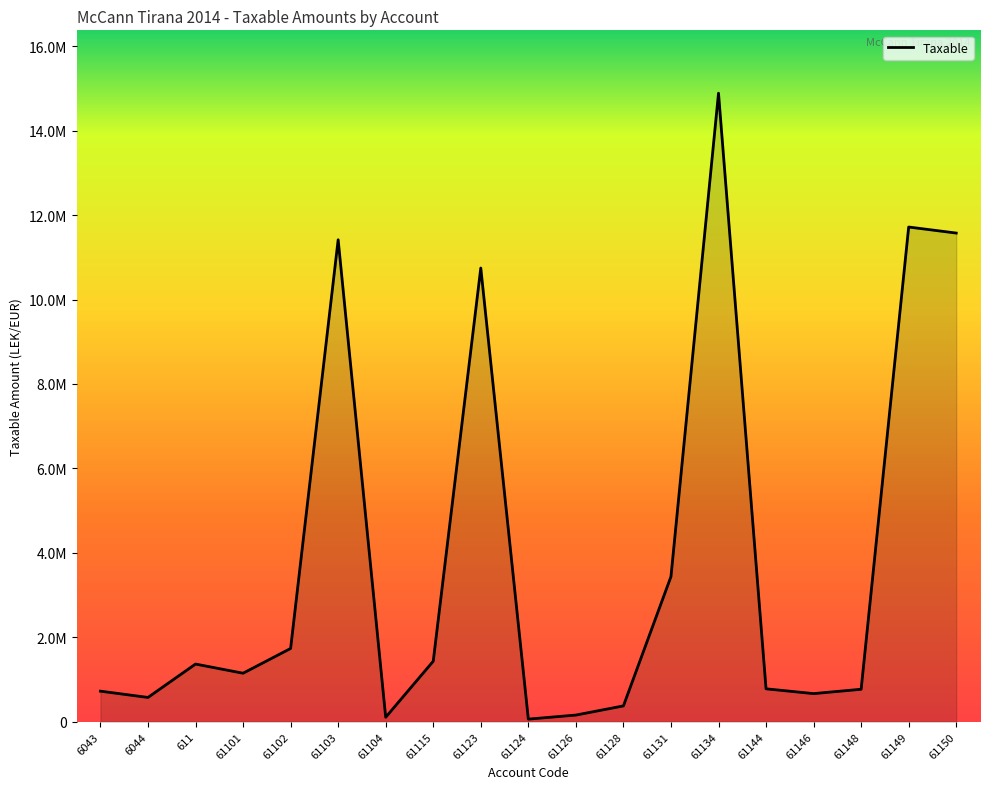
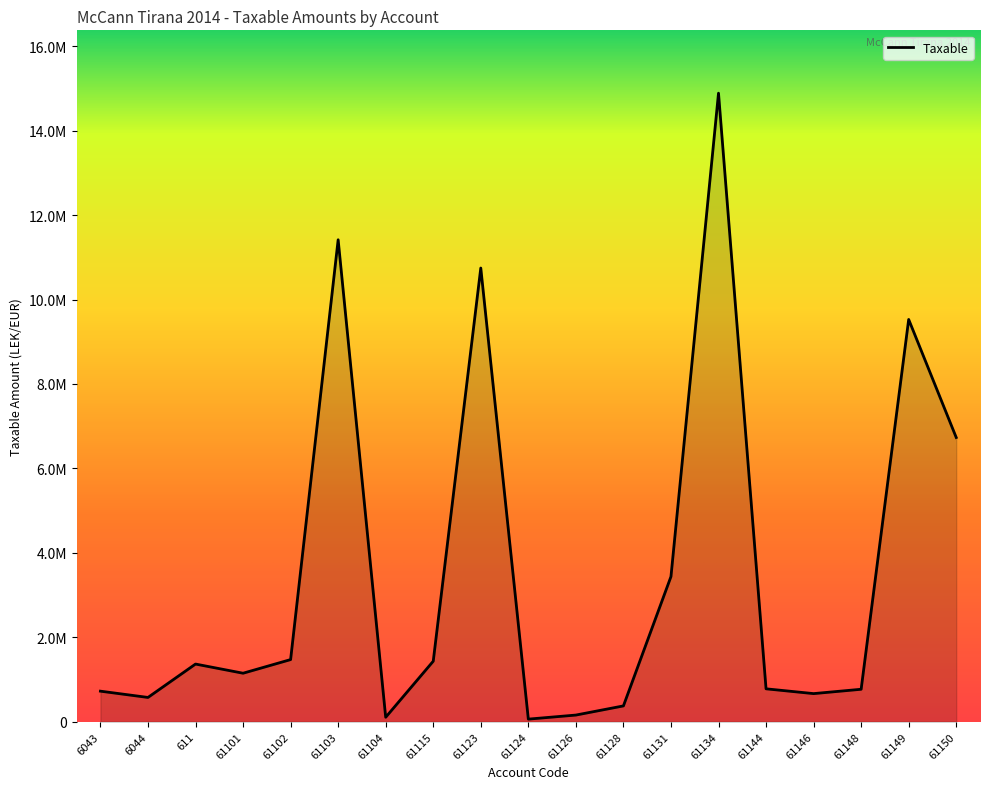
61102: 1700000 -> 1500000
61149: 11700000 -> 9500000
61150: 11600000 -> 6700000
